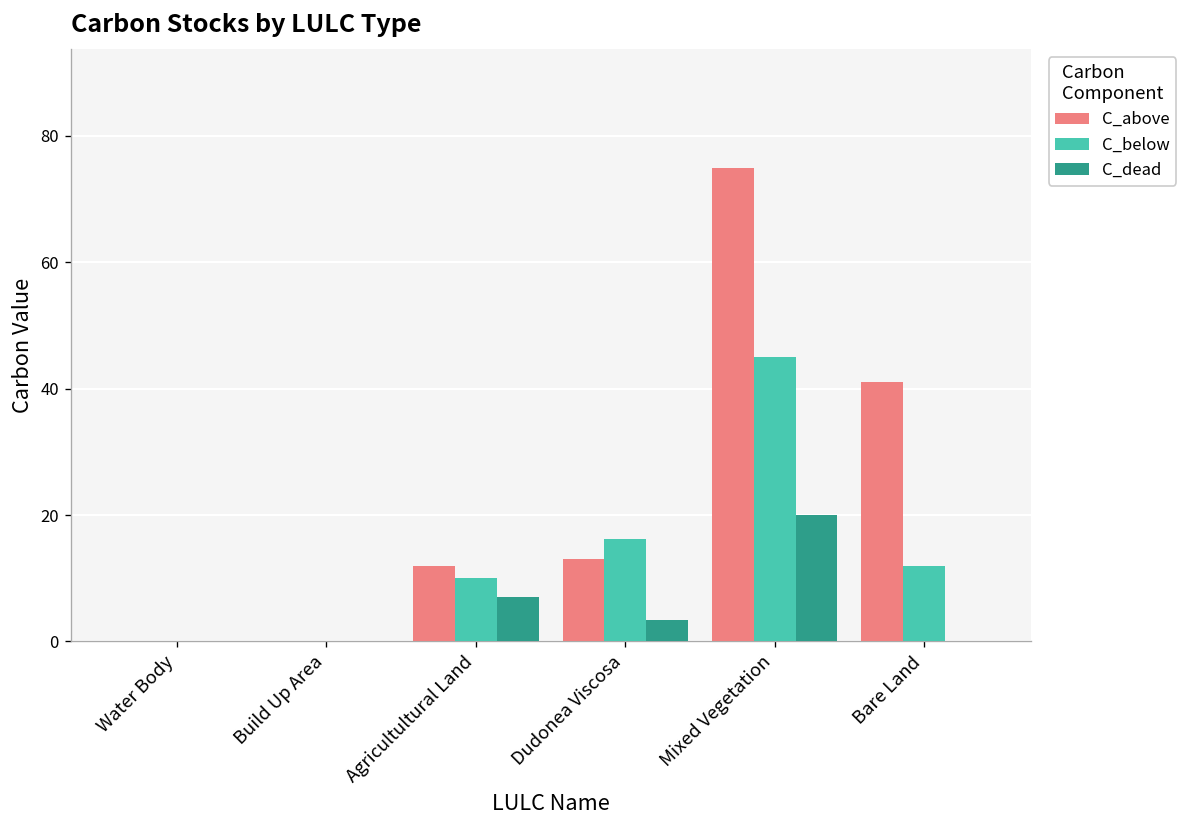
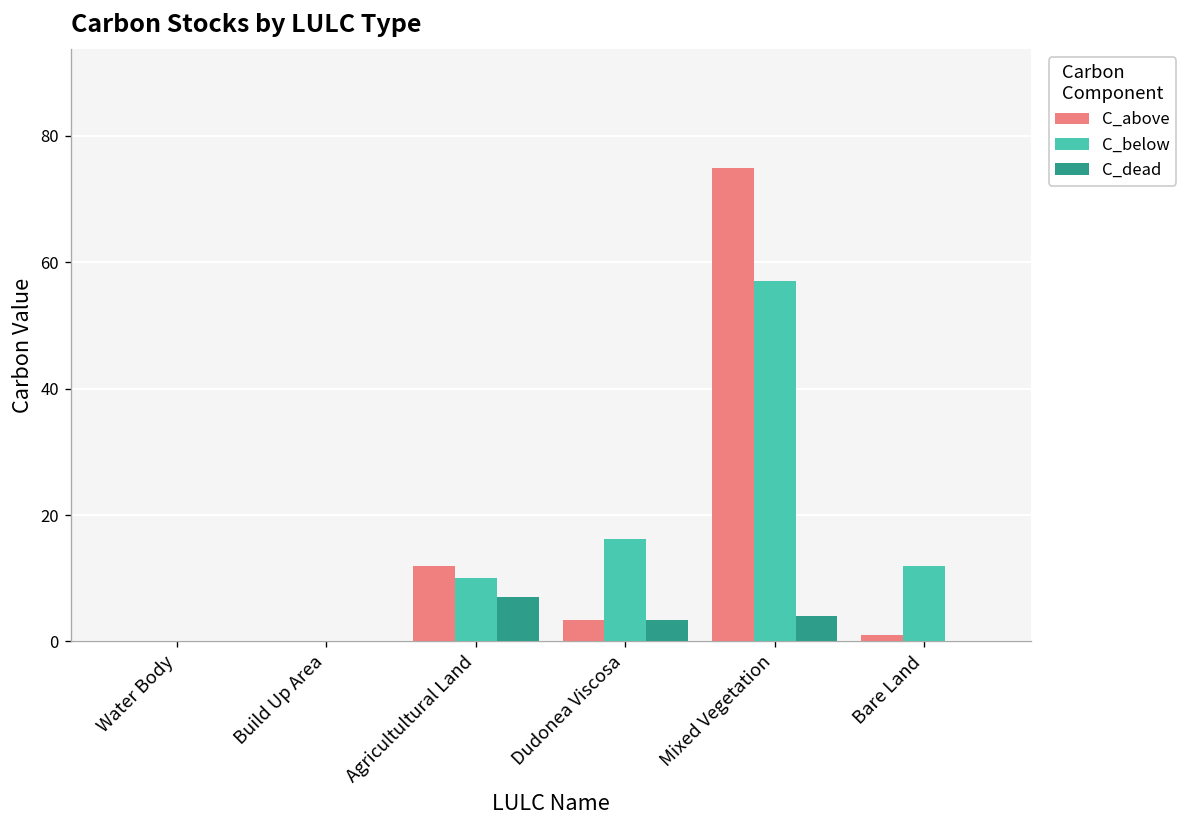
C_above, Dudonea Viscosa: 13 -> 3
C_below, Mixed Vegetation: 45 -> 57
C_dead, Mixed Vegetation: 20 -> 4
C_above, Bare Land: 41 -> 1
